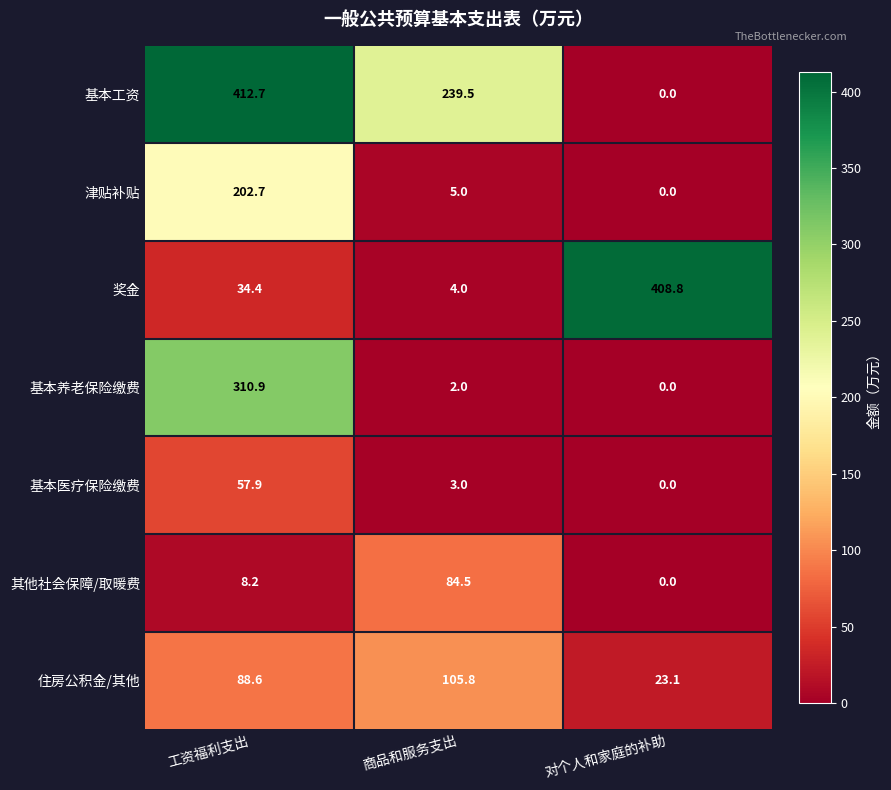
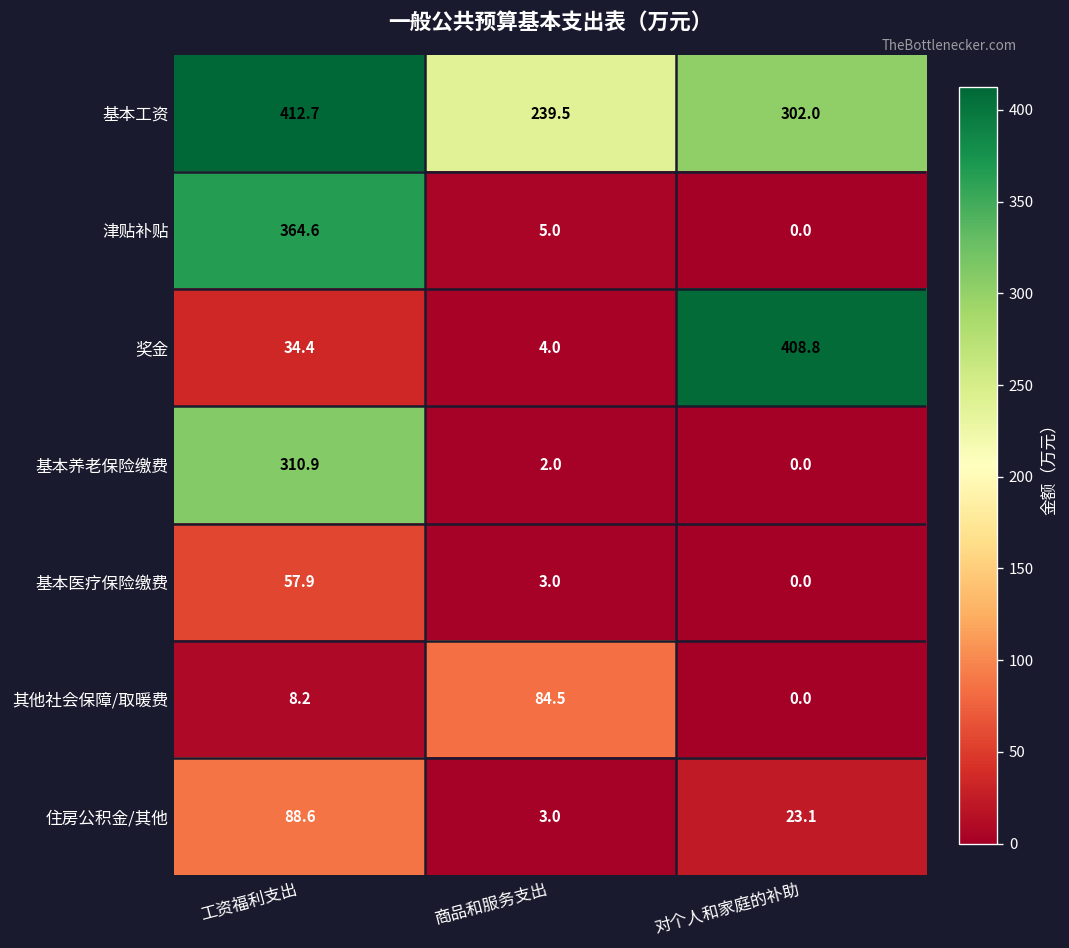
基本工资, 对个人和家庭的补助: 0.0 -> 302.0
津贴补贴, 工资福利支出: 202.7 -> 364.6
住房公积金/其他, 商品和服务支出: 105.8 -> 3.0
